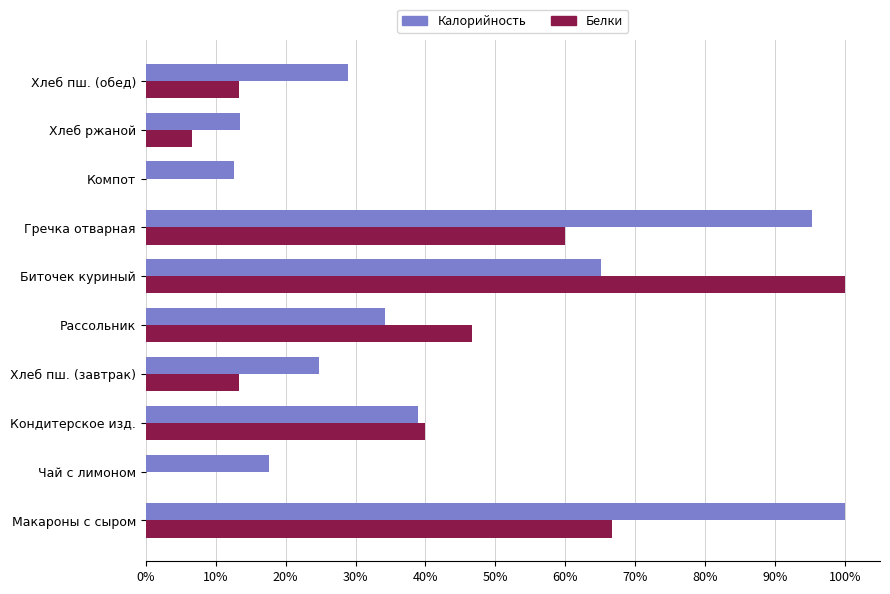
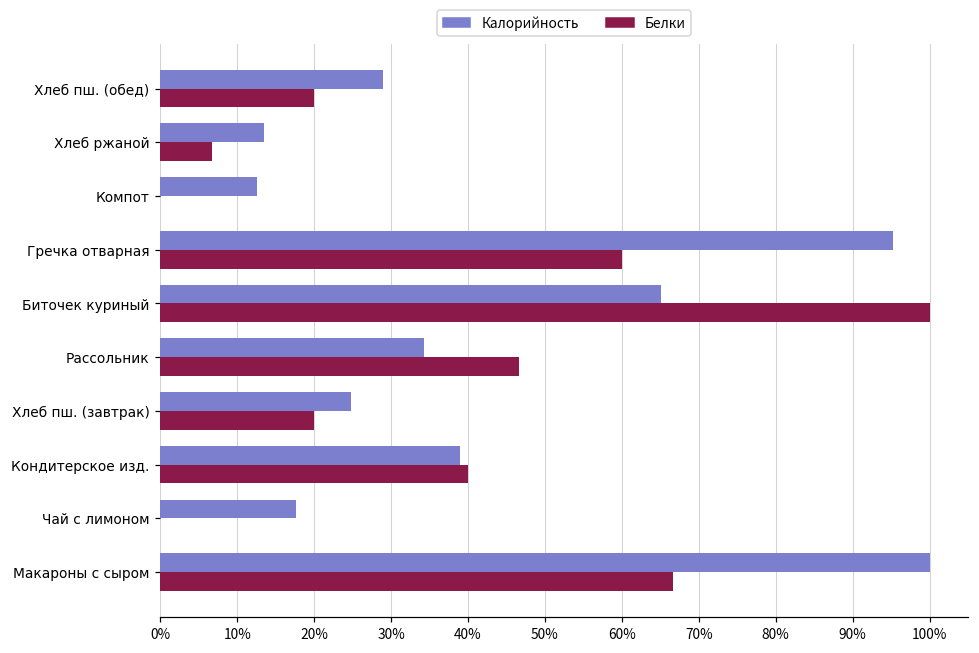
Белки, Хлеб пш. (обед): 13% -> 20%
Белки, Хлеб пш. (завтрак): 13% -> 20%
